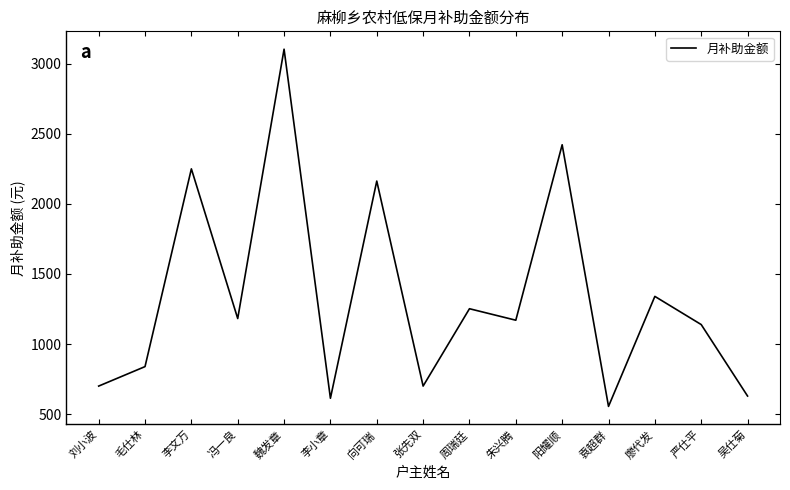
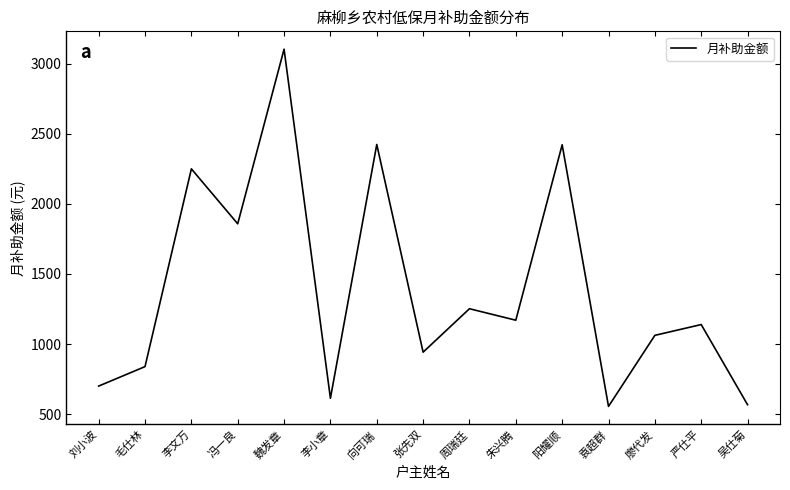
冯一良: 1180 -> 1860
向可瑞: 2160 -> 2420
张先双: 700 -> 940
廖代发: 1340 -> 1060
吴仕菊: 630 -> 570
